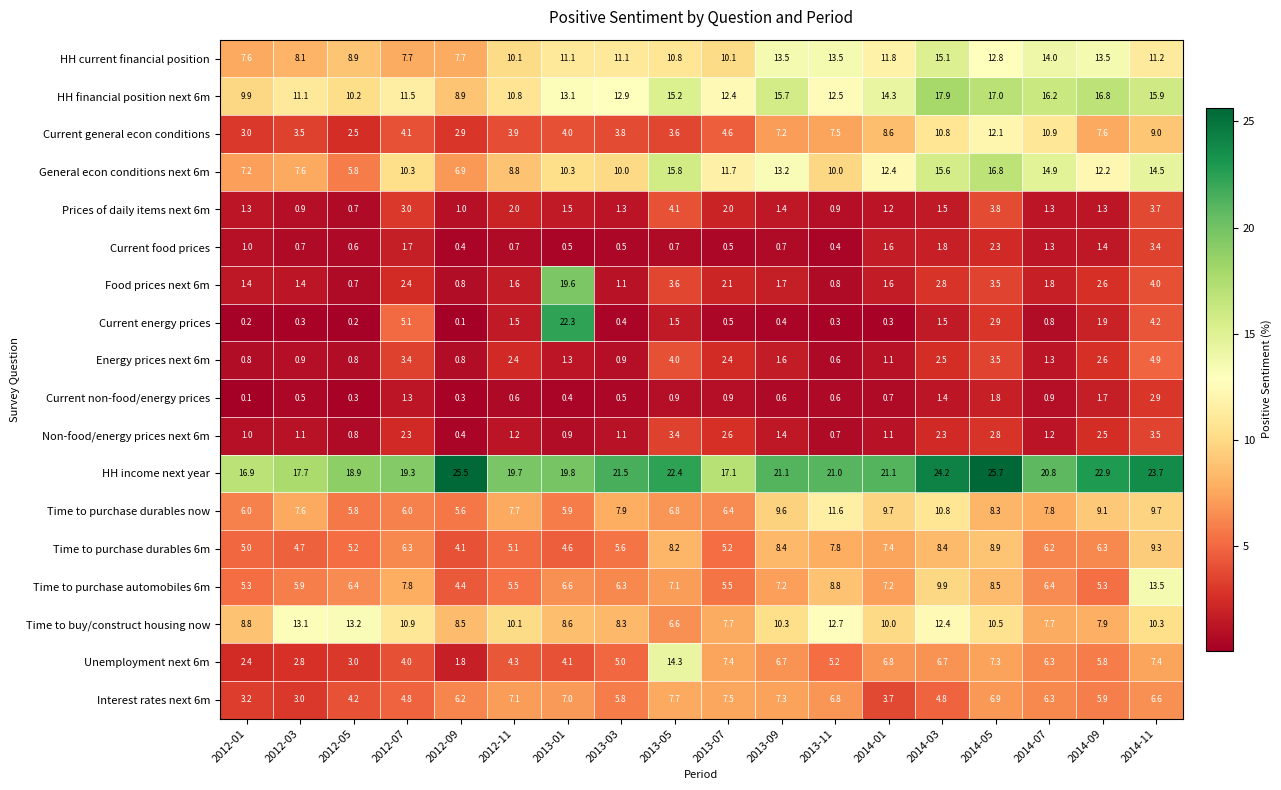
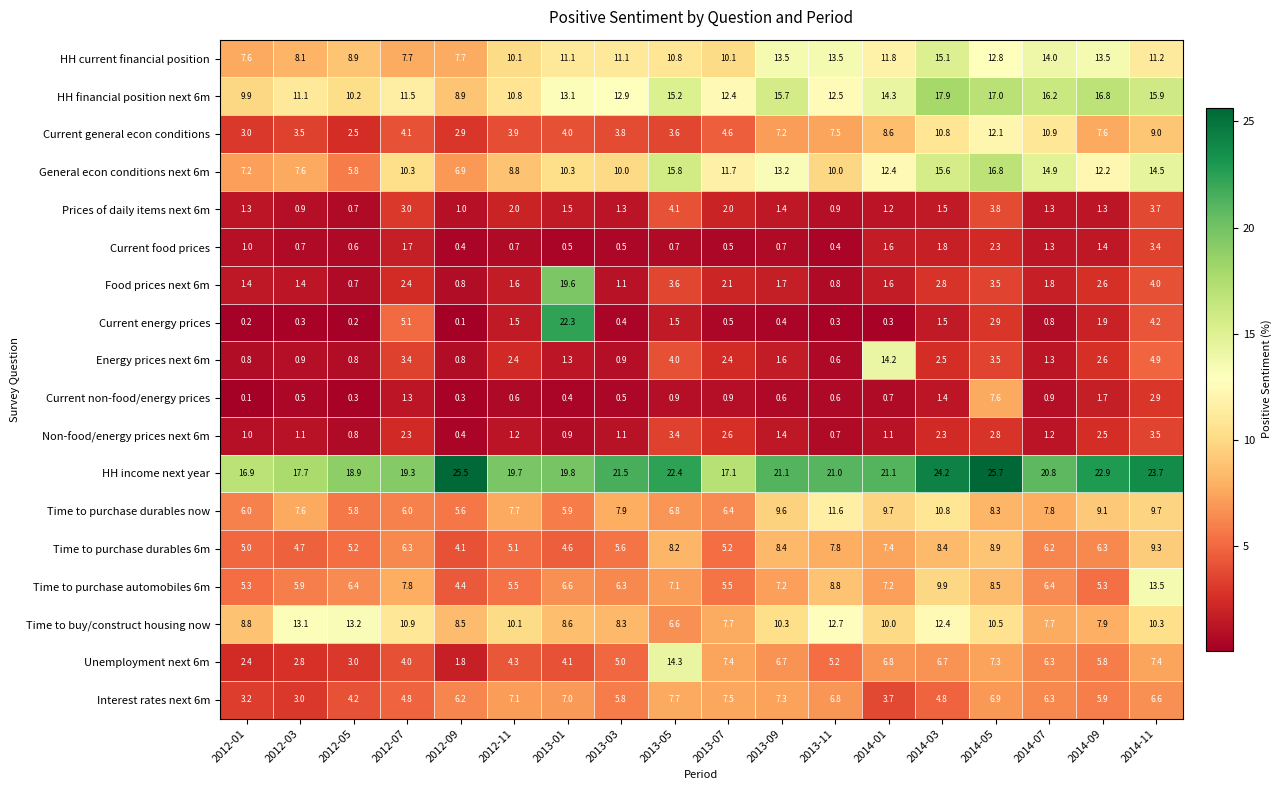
Energy prices next 6m, 2014-01: 1.1 -> 14.2
Current non-food/energy prices, 2014-05: 1.8 -> 7.6
